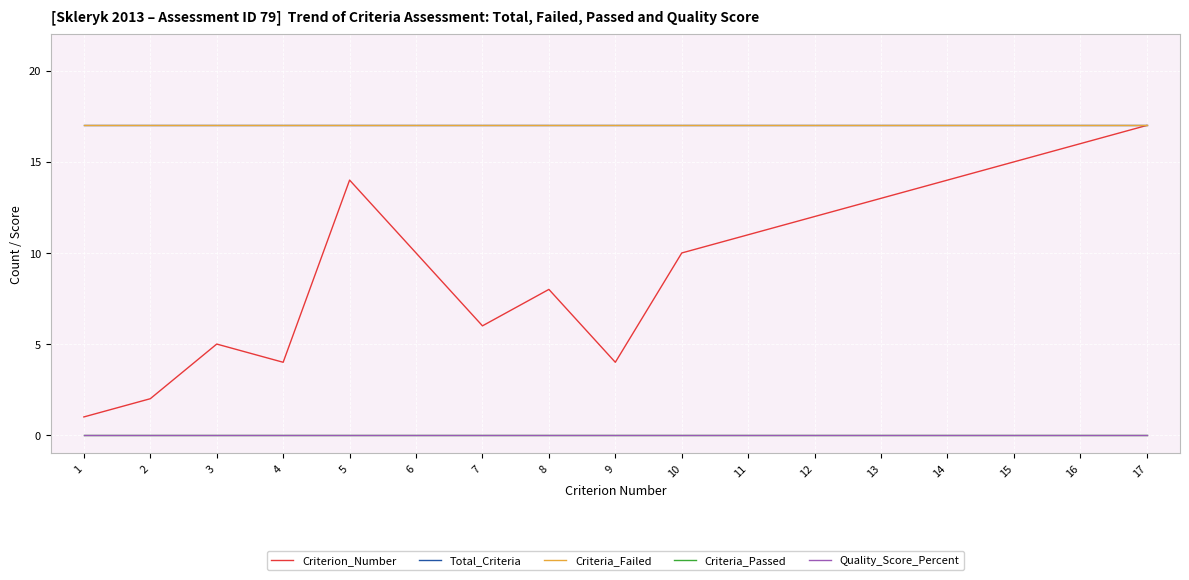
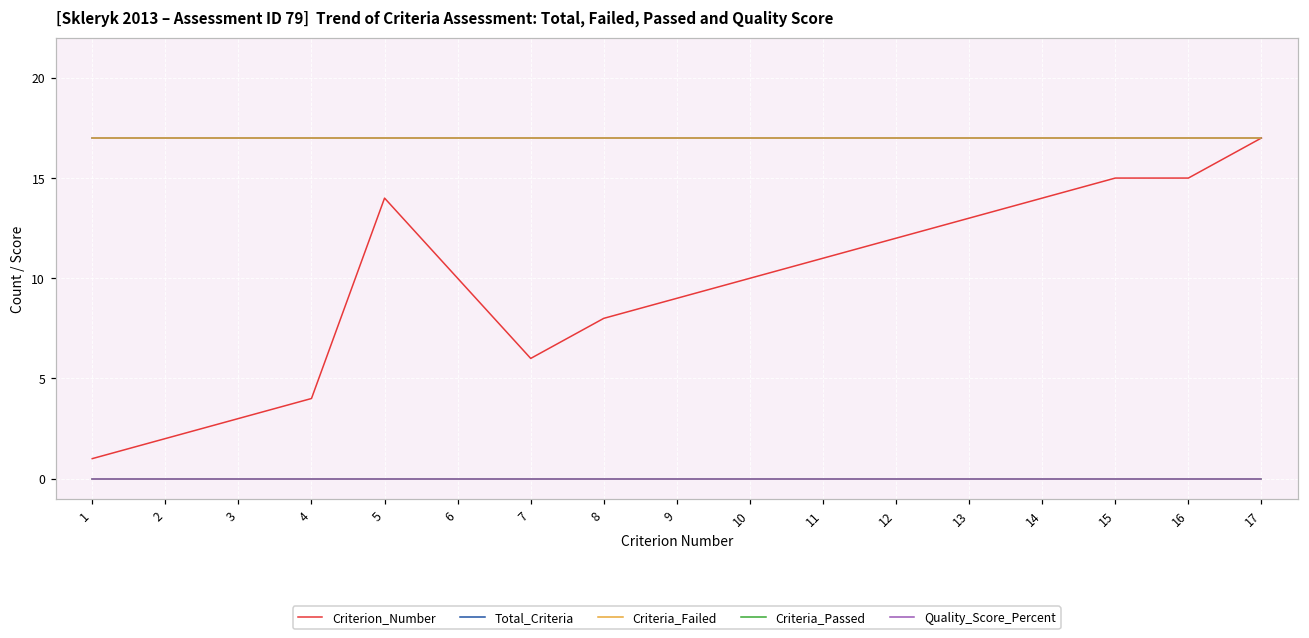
Criterion_Number, 3: 5 -> 3
Criterion_Number, 9: 4 -> 9
Criterion_Number, 16: 16 -> 15
